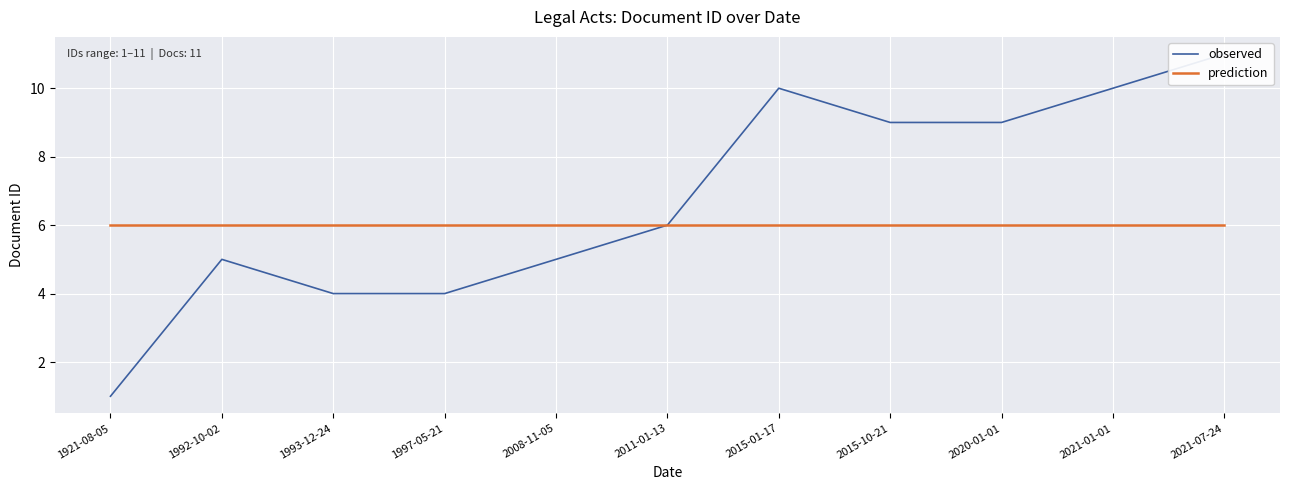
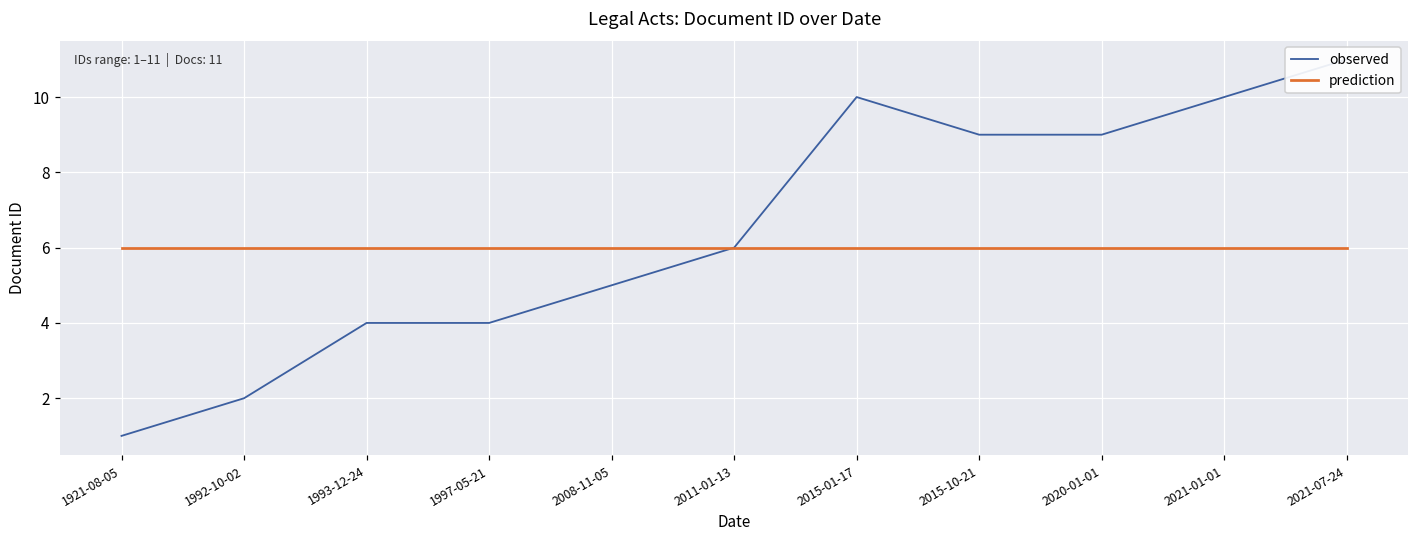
observed, 1992-10-02: 5 -> 2
